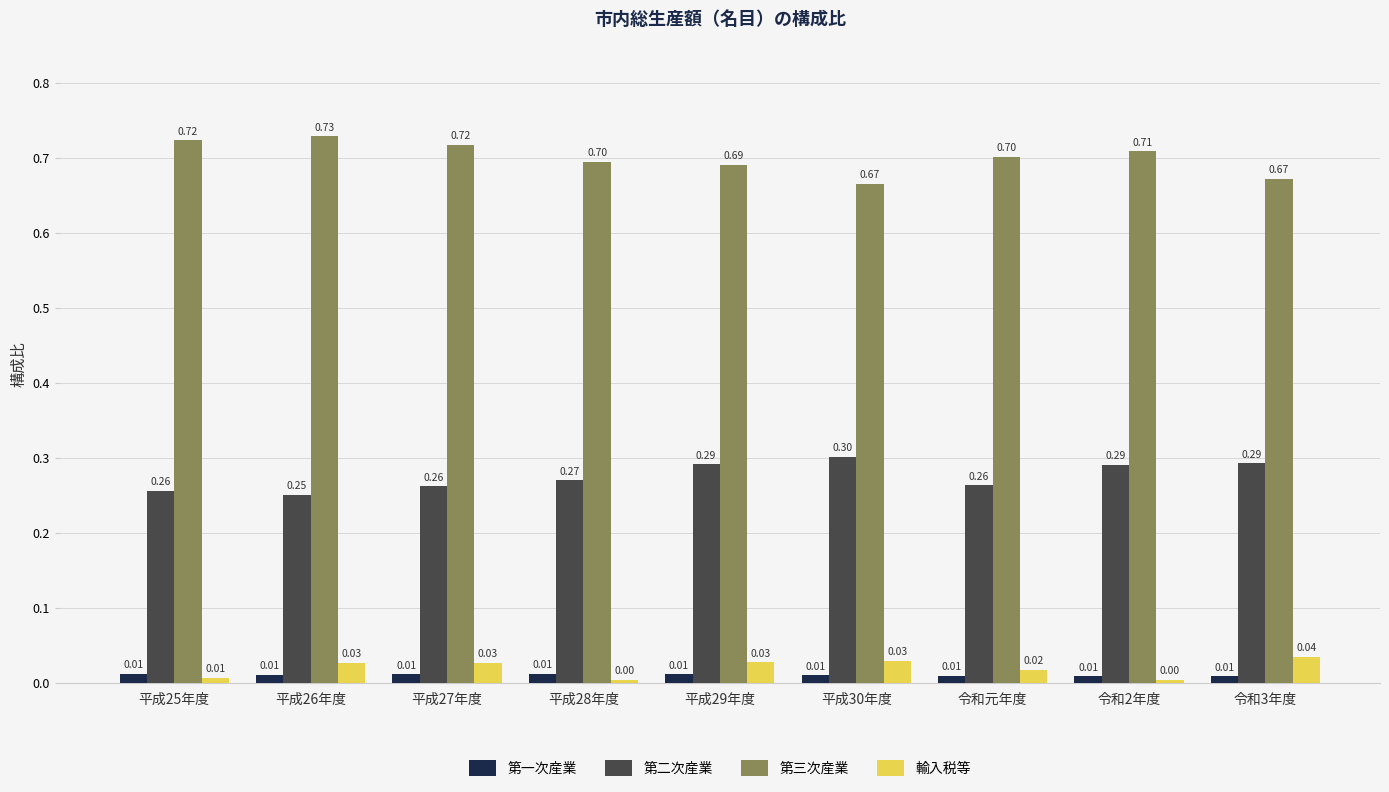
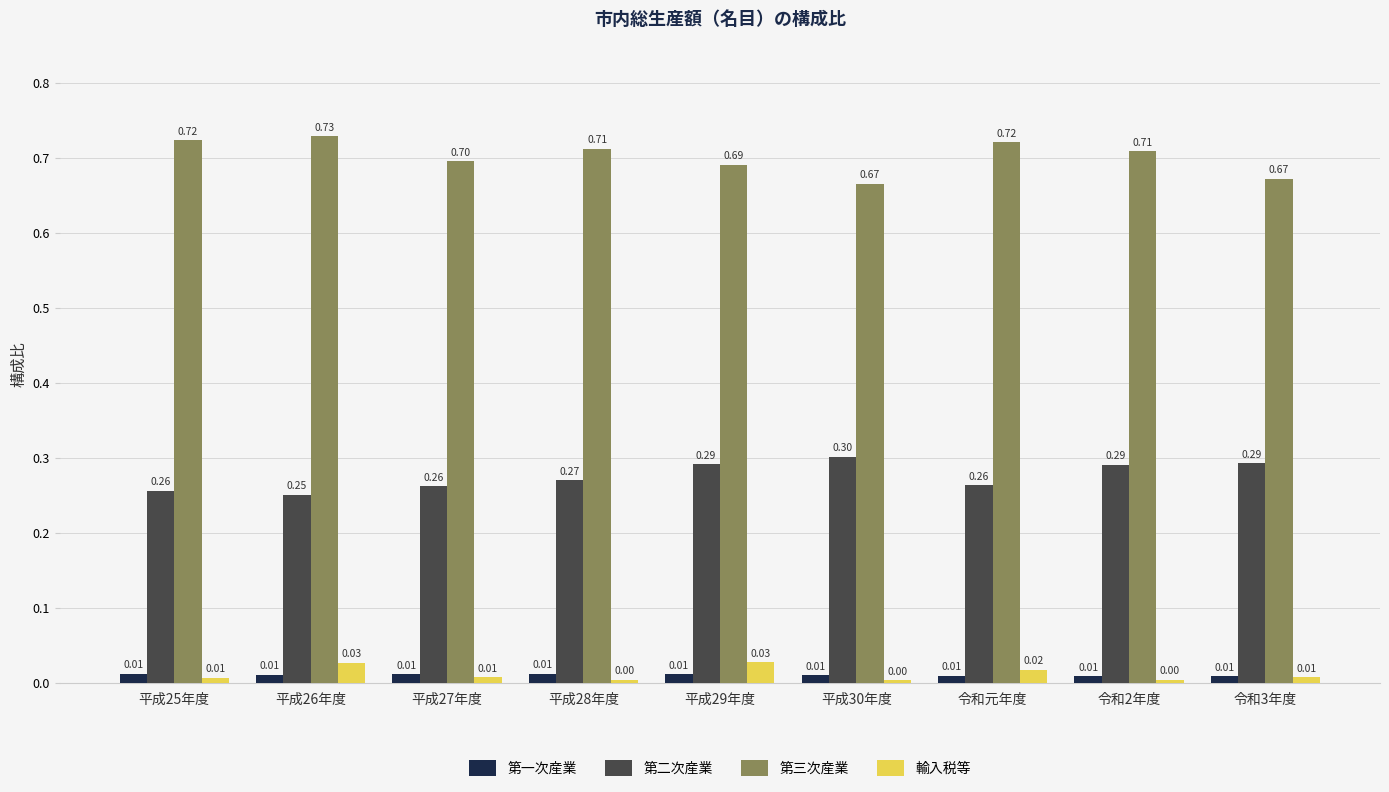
第三次産業, 平成27年度: 0.72 -> 0.70
輸入税等, 平成27年度: 0.03 -> 0.01
第三次産業, 平成28年度: 0.70 -> 0.71
輸入税等, 平成30年度: 0.03 -> 0.00
第三次産業, 令和元年度: 0.70 -> 0.72
輸入税等, 令和3年度: 0.04 -> 0.01
